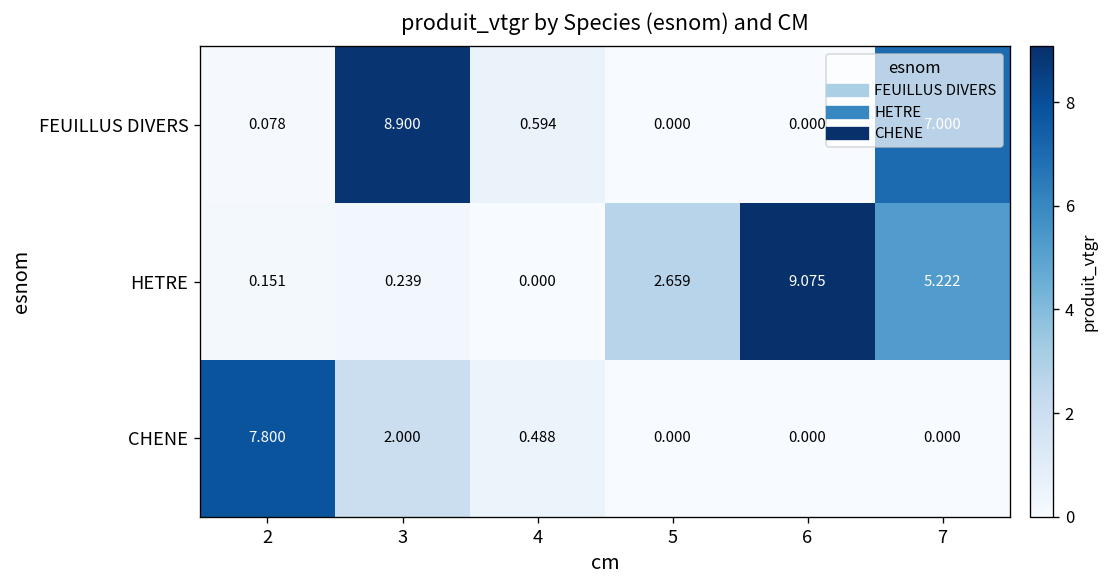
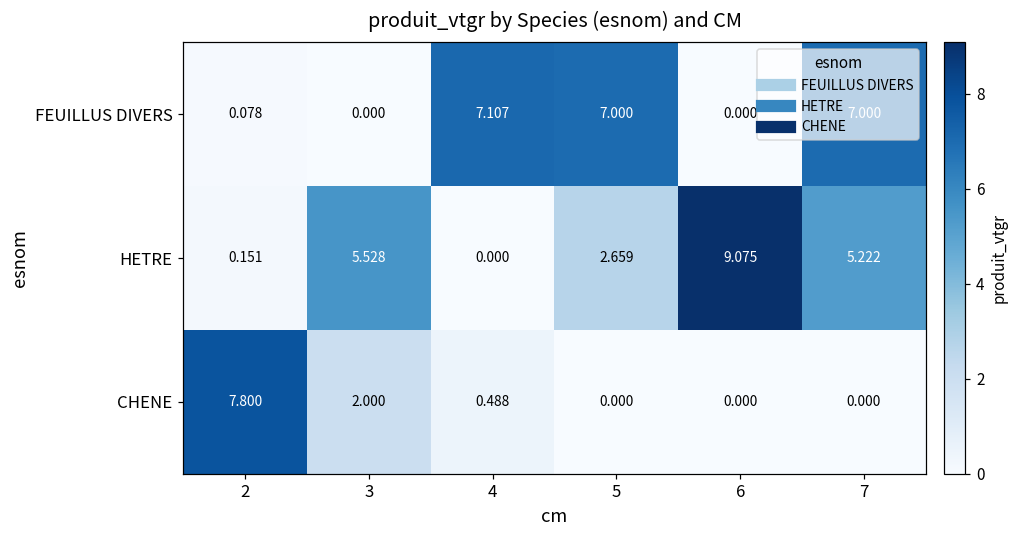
FEUILLUS DIVERS, 3: 8.900 -> 0.000
FEUILLUS DIVERS, 4: 0.594 -> 7.107
FEUILLUS DIVERS, 5: 0.000 -> 7.000
HETRE, 3: 0.239 -> 5.528
